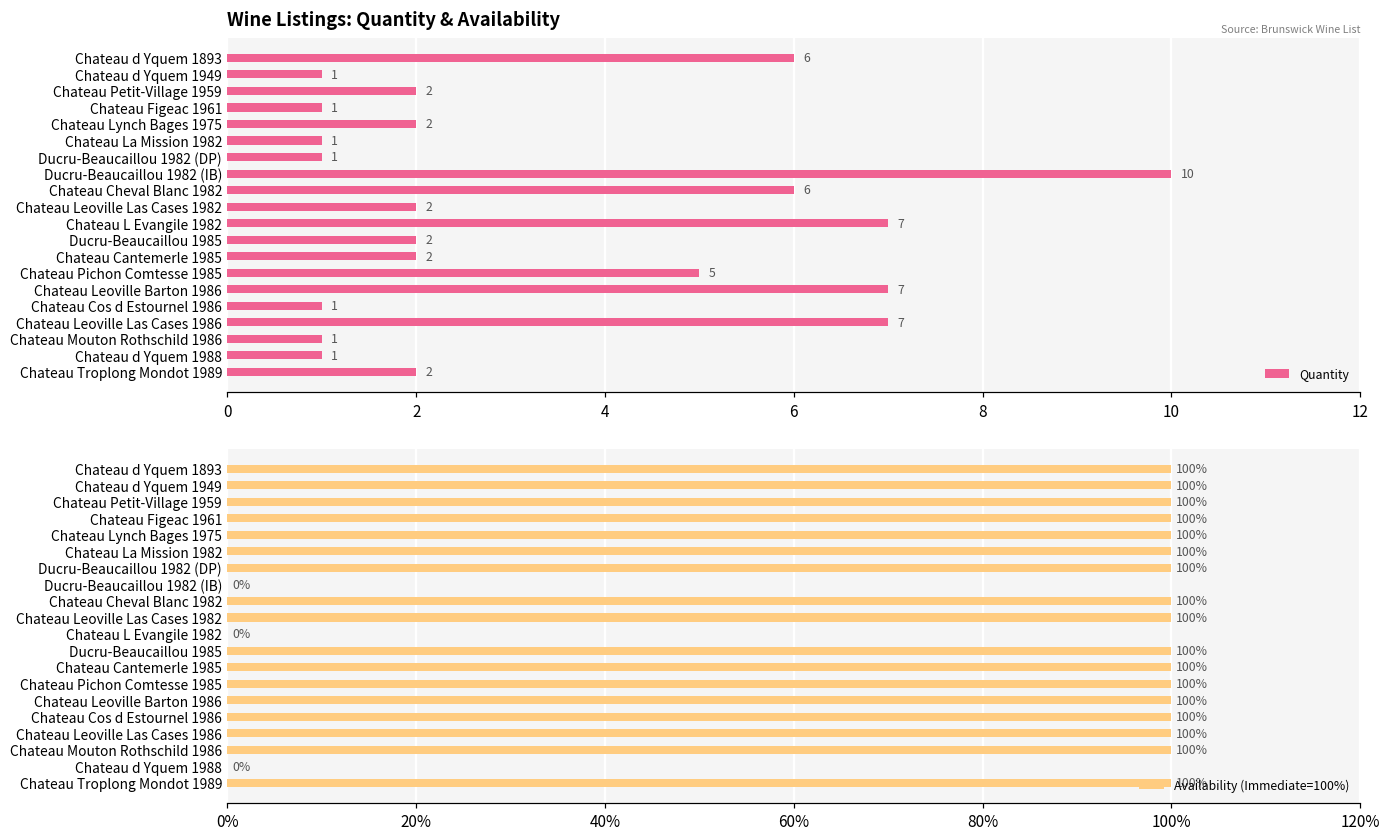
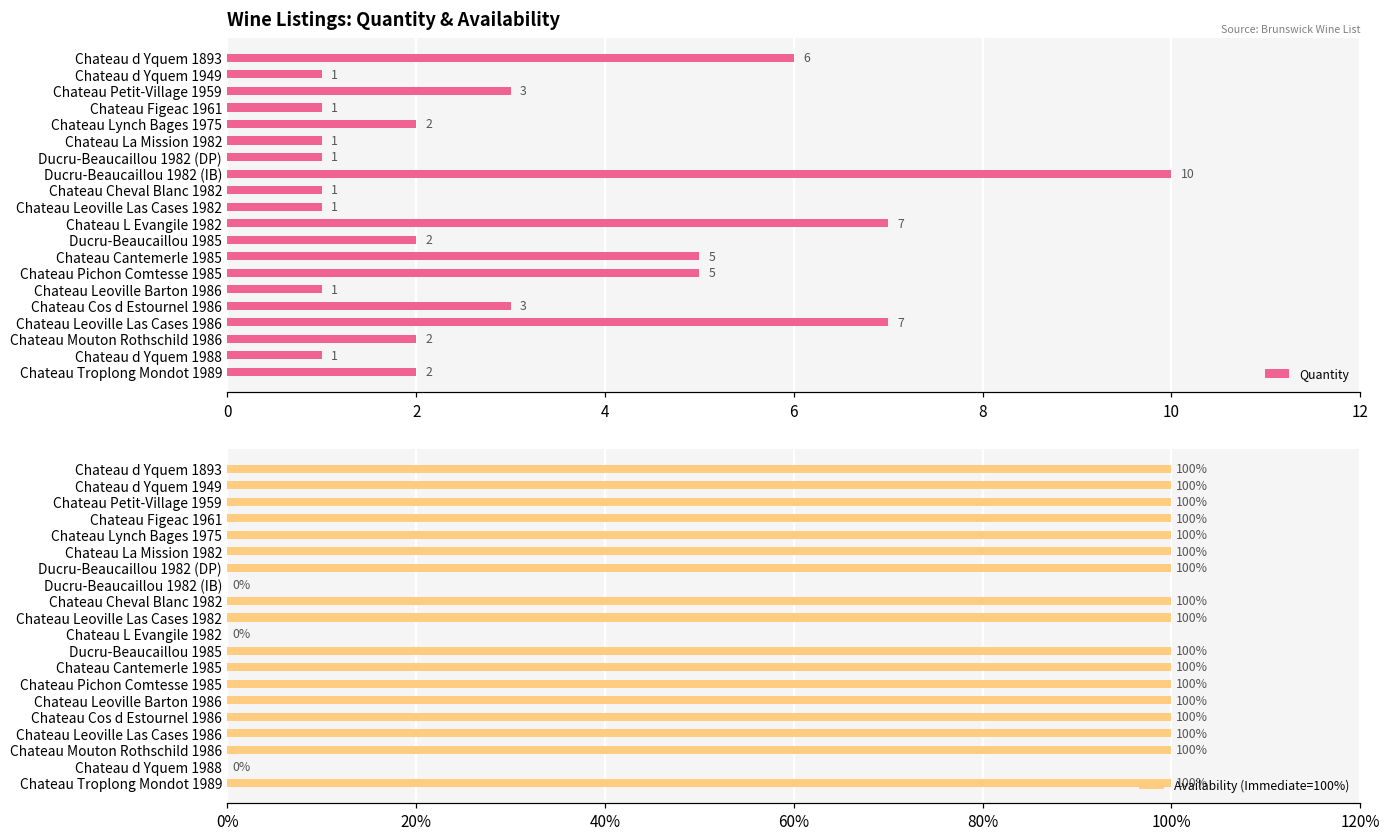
Wine Listings: Quantity & Availability, Chateau Petit-Village 1959: 2 -> 3
Wine Listings: Quantity & Availability, Chateau Cheval Blanc 1982: 6 -> 1
Wine Listings: Quantity & Availability, Chateau Leoville Las Cases 1982: 2 -> 1
Wine Listings: Quantity & Availability, Chateau Cantemerle 1985: 2 -> 5
Wine Listings: Quantity & Availability, Chateau Leoville Barton 1986: 7 -> 1
Wine Listings: Quantity & Availability, Chateau Cos d Estournel 1986: 1 -> 3
Wine Listings: Quantity & Availability, Chateau Mouton Rothschild 1986: 1 -> 2
